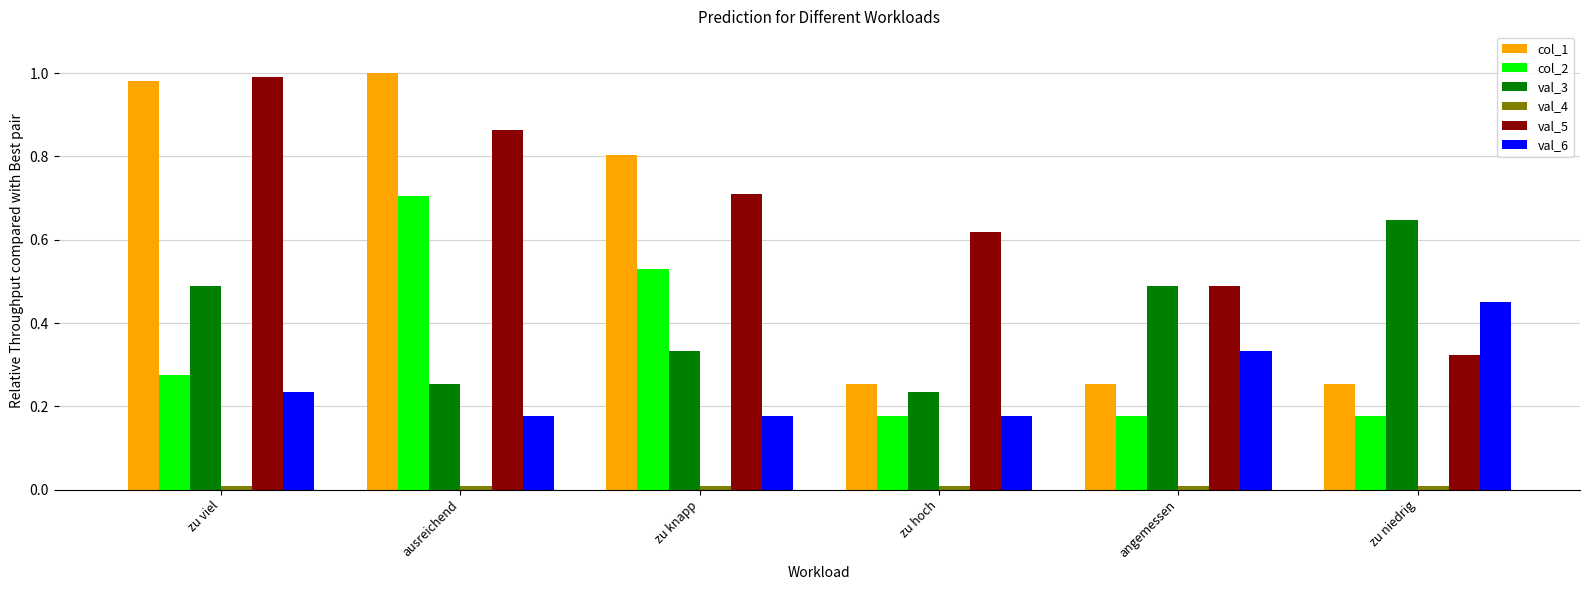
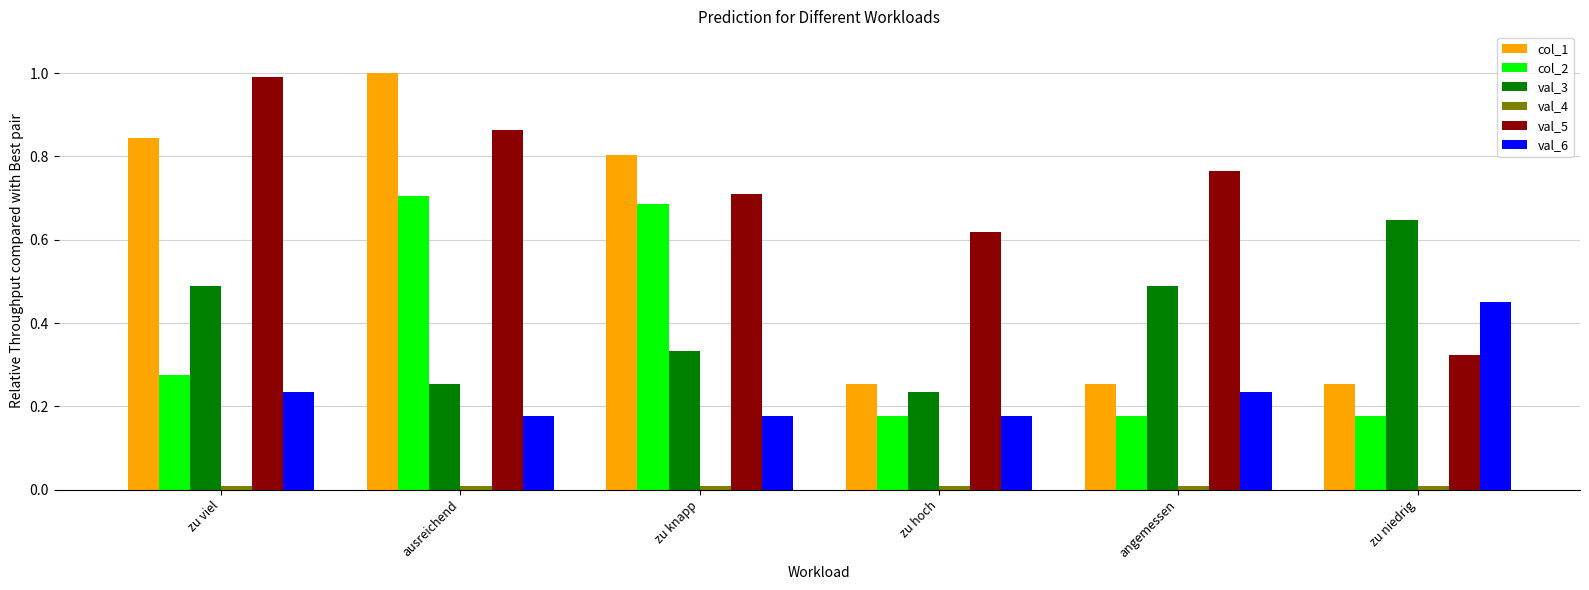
col_1, zu viel: 0.98 -> 0.84
col_2, zu knapp: 0.53 -> 0.69
val_5, angemessen: 0.49 -> 0.76
val_6, angemessen: 0.33 -> 0.24
